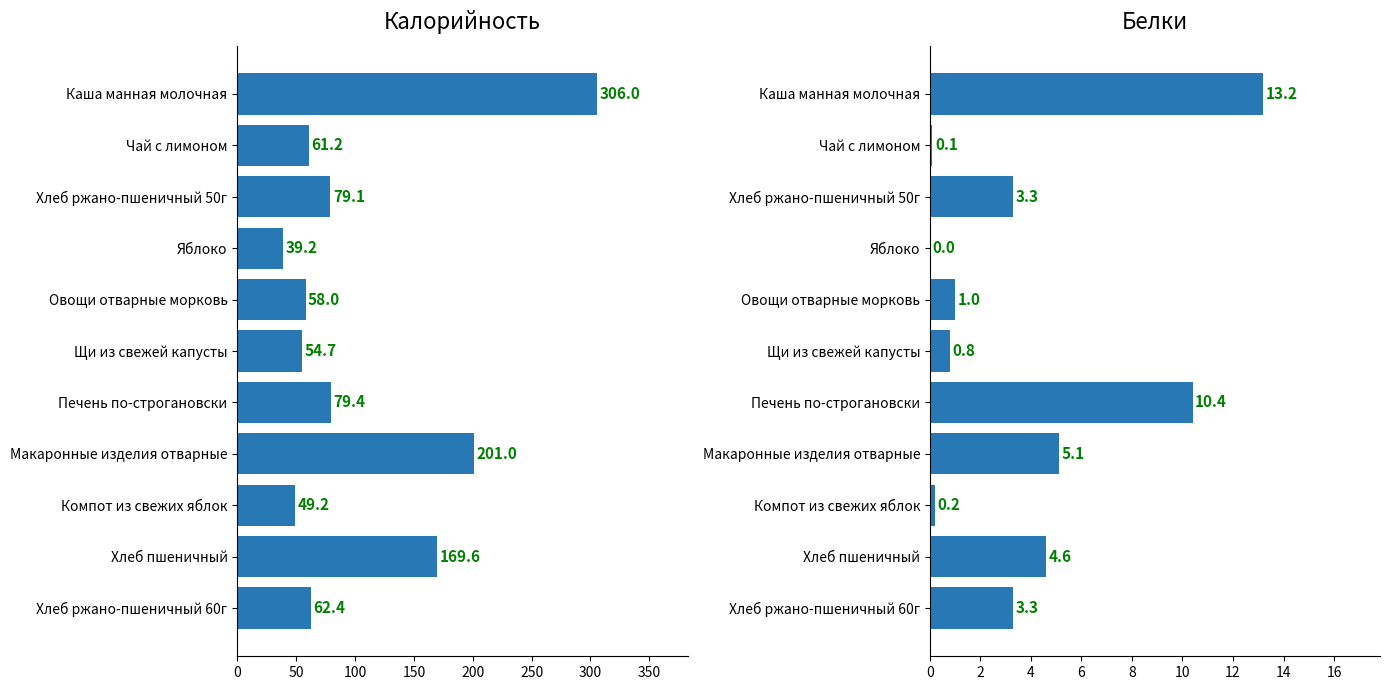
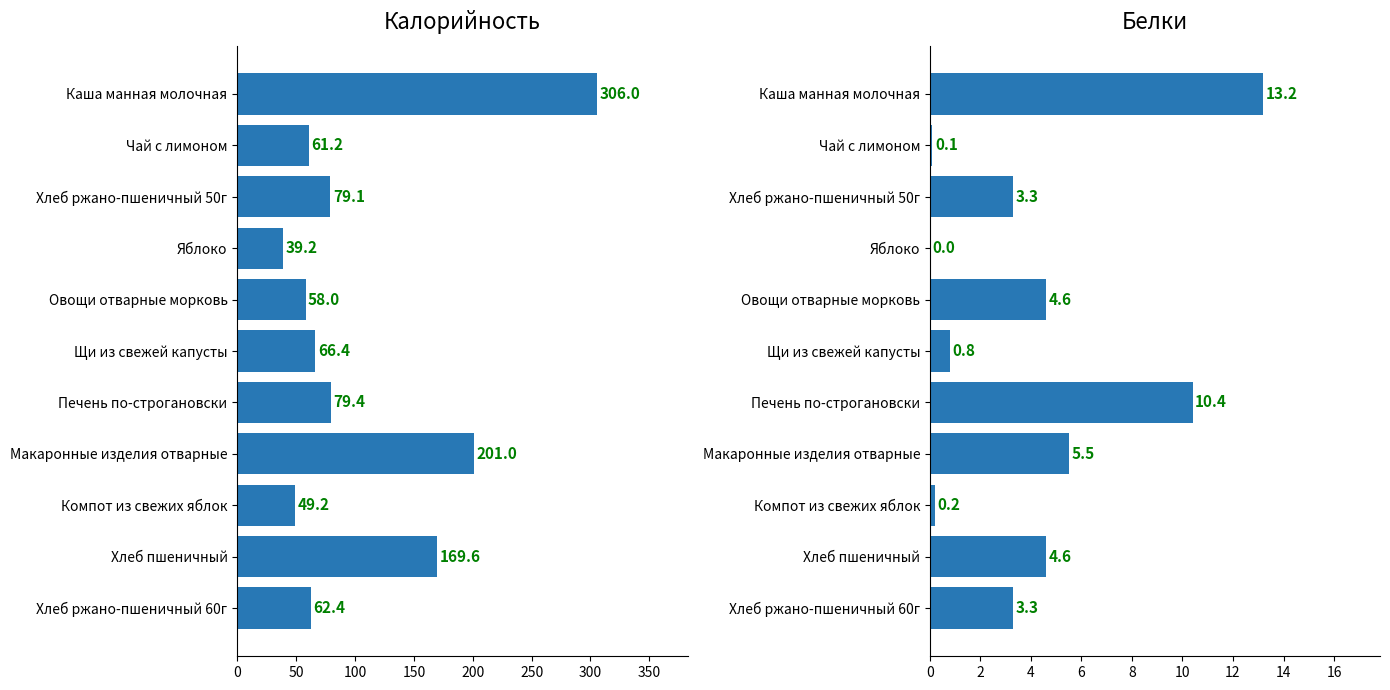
Калорийность, Щи из свежей капусты: 54.7 -> 66.4
Белки, Овощи отварные морковь: 1.0 -> 4.6
Белки, Макаронные изделия отварные: 5.1 -> 5.5
